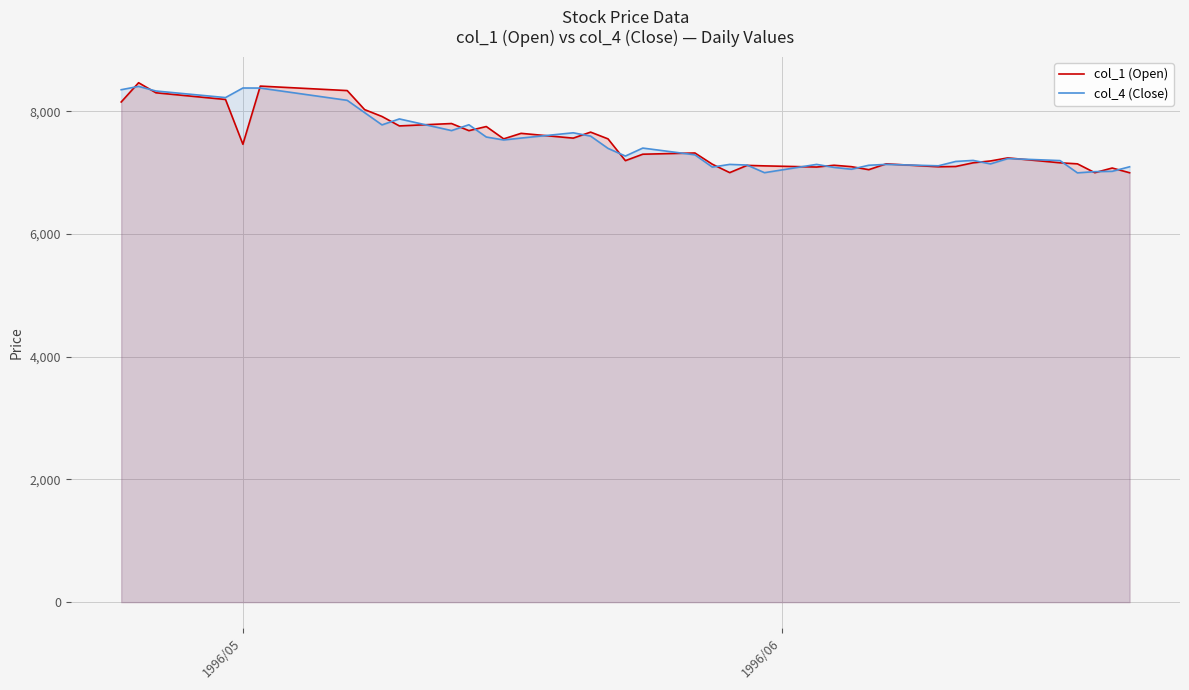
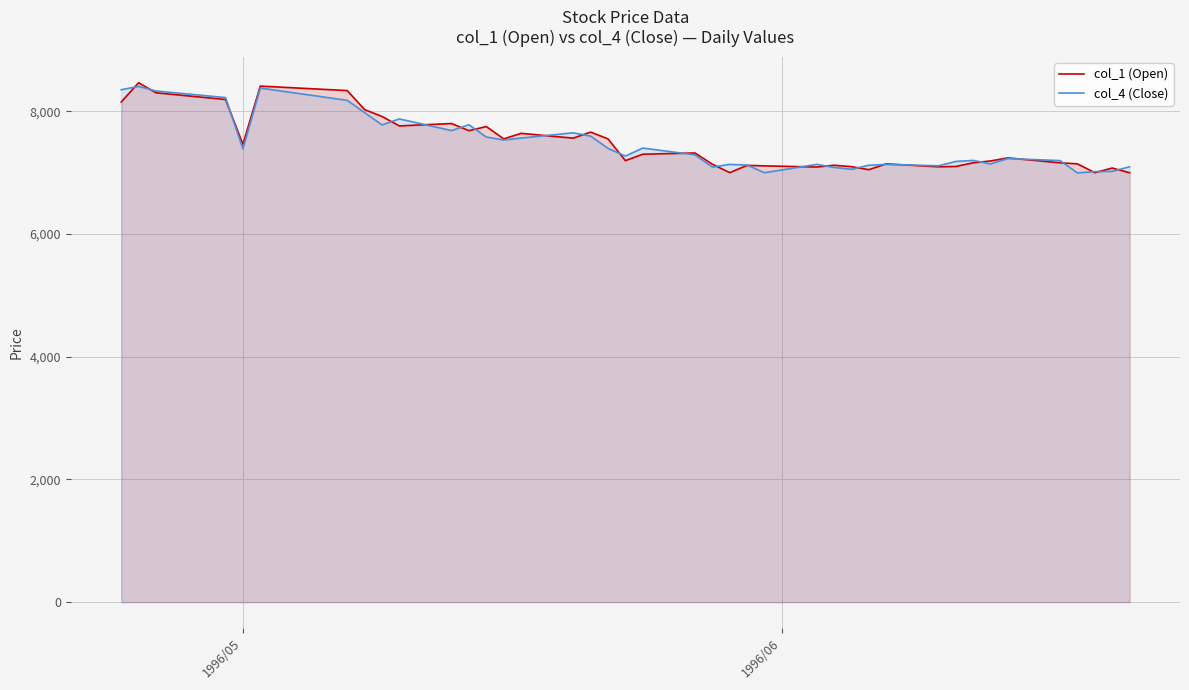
col_4 (Close), 1996/05: 8,400 -> 7,400
